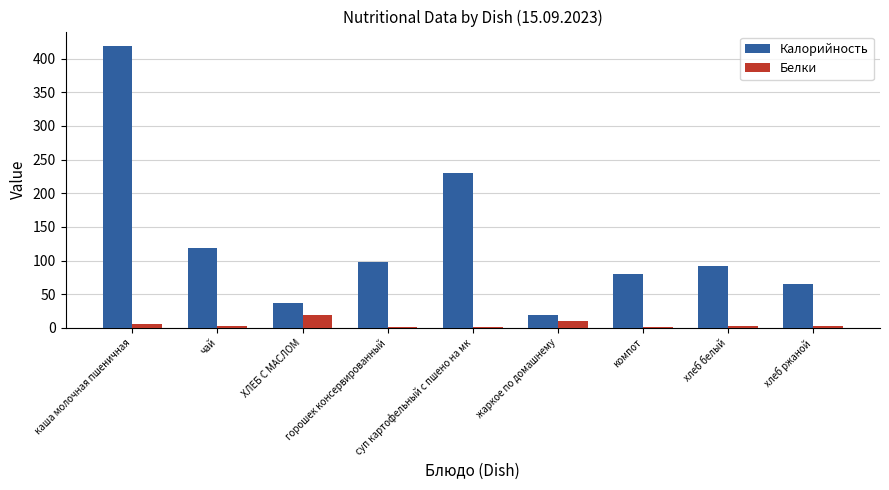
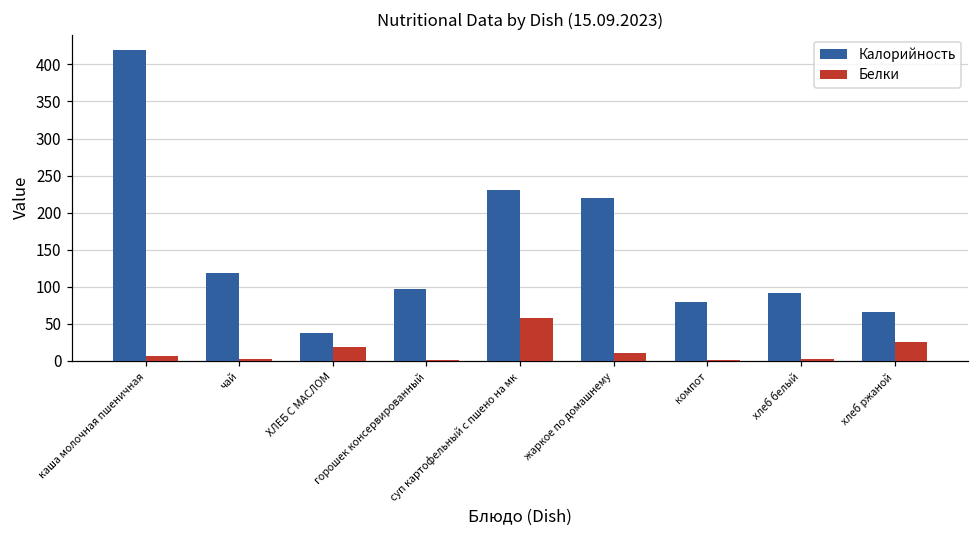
Белки, суп картофельный с пшено на мк: 0 -> 60
Калорийность, жаркое по домашнему: 20 -> 220
Белки, хлеб ржаной: 0 -> 30
